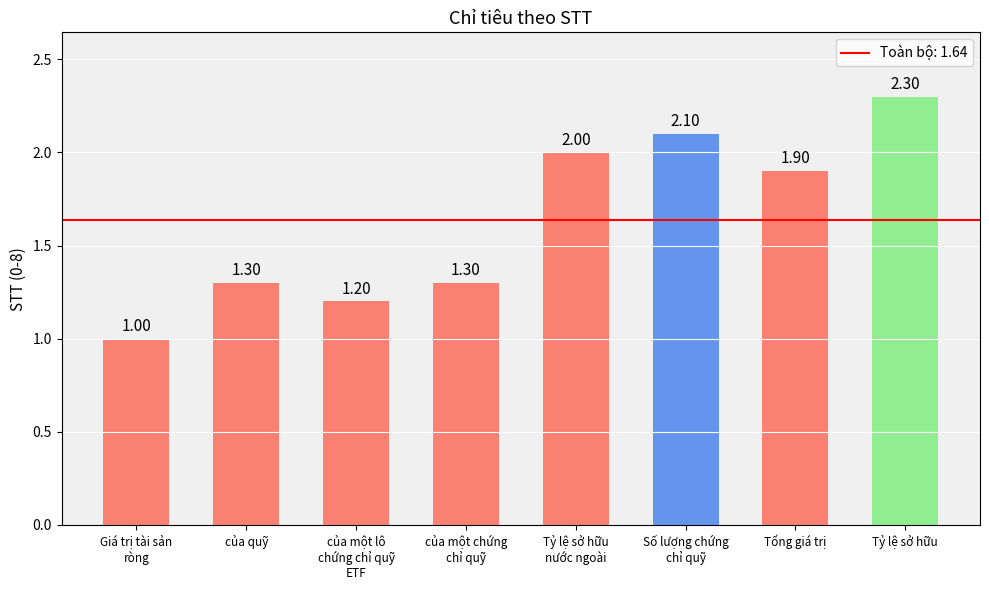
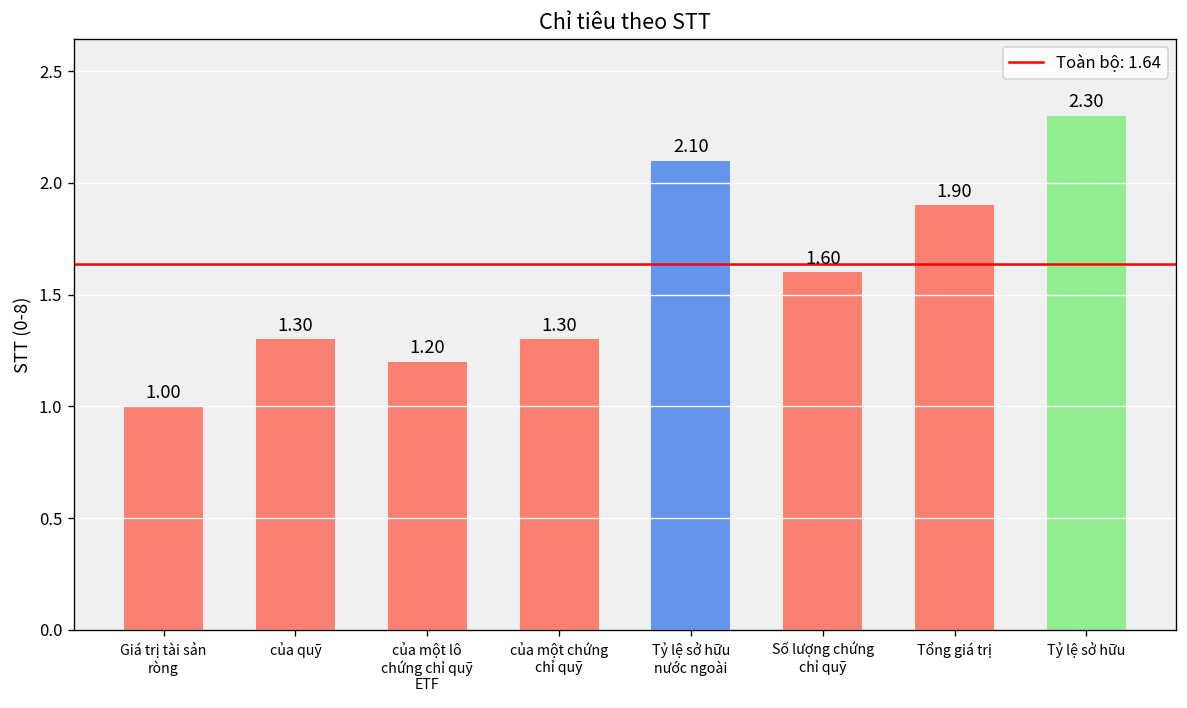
Tỷ lệ sở hữu nước ngoài: 2.00 -> 2.10
Số lượng chứng chỉ quỹ: 2.10 -> 1.60
